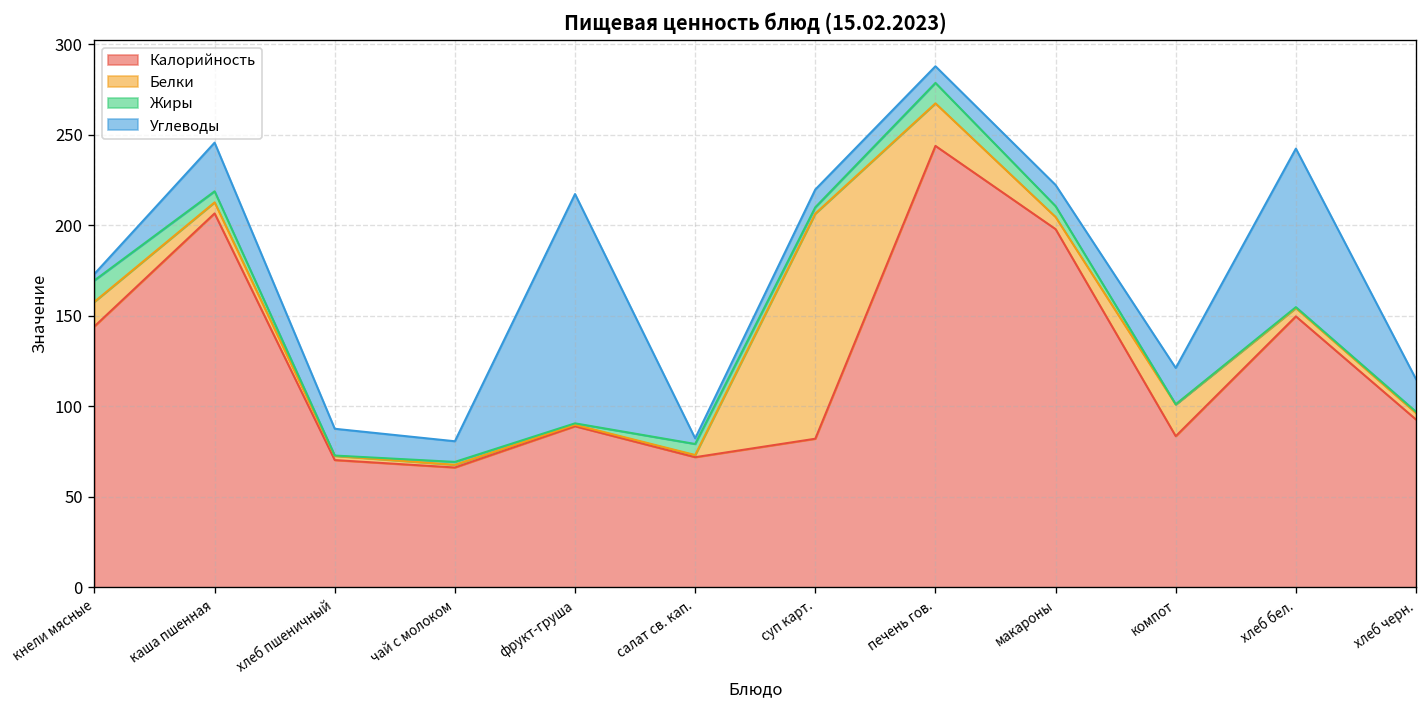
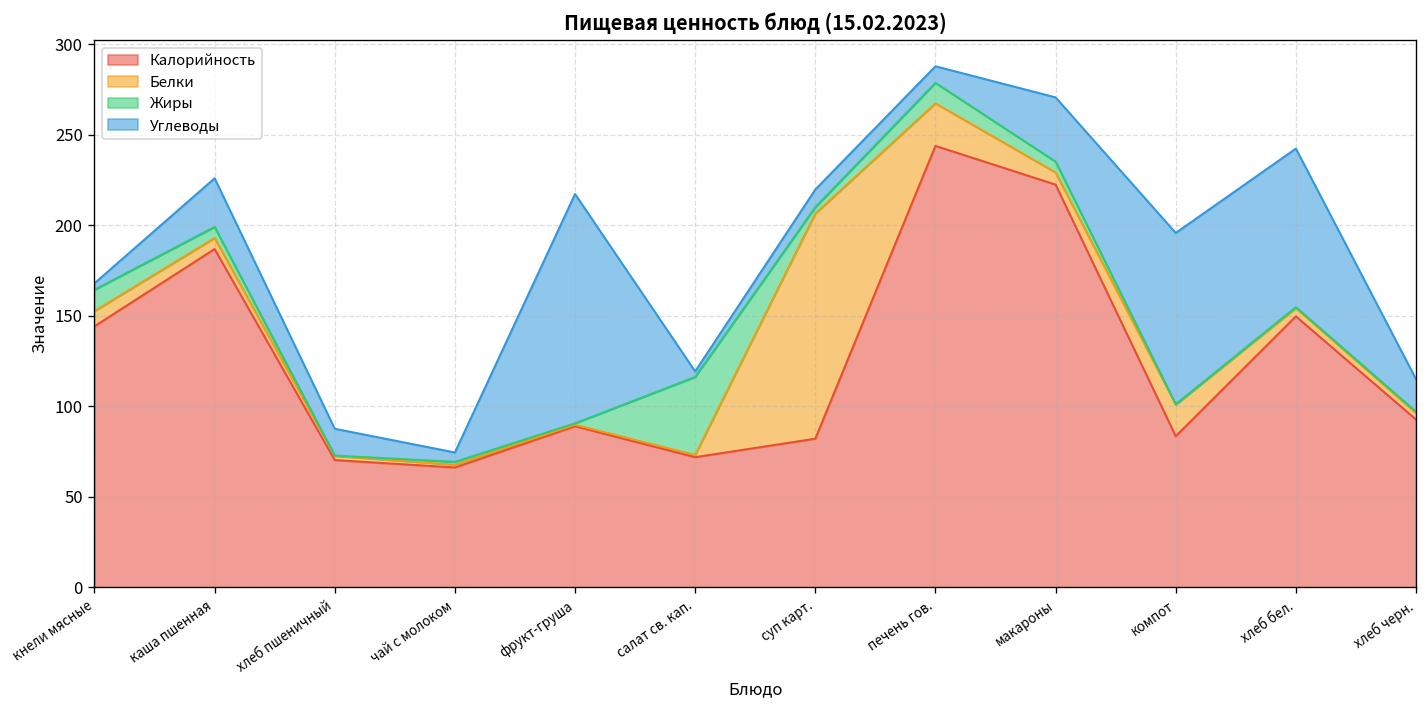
Белки, кнели мясные: 14 -> 8
Калорийность, каша пшенная: 207 -> 187
Углеводы, чай с молоком: 11 -> 5
Жиры, салат св. кап.: 6 -> 43
Калорийность, макароны: 198 -> 223
Углеводы, макароны: 12 -> 36
Углеводы, компот: 20 -> 95
